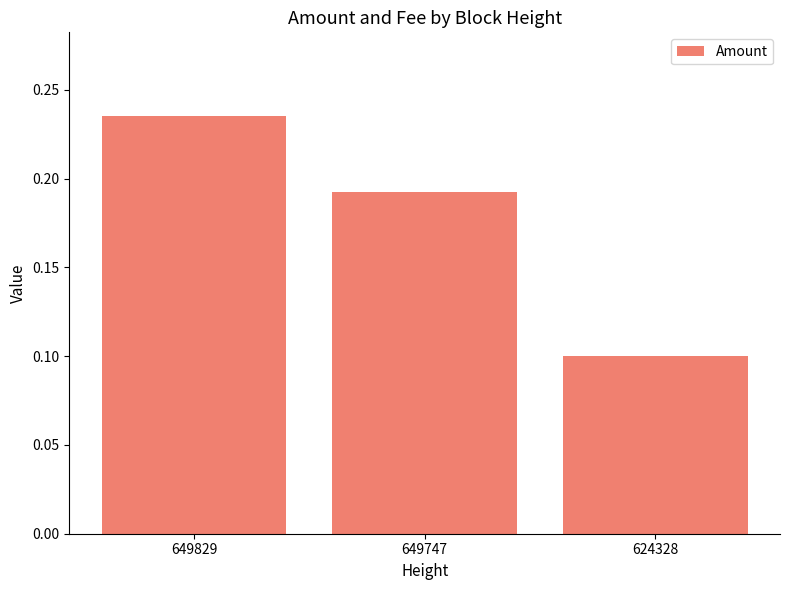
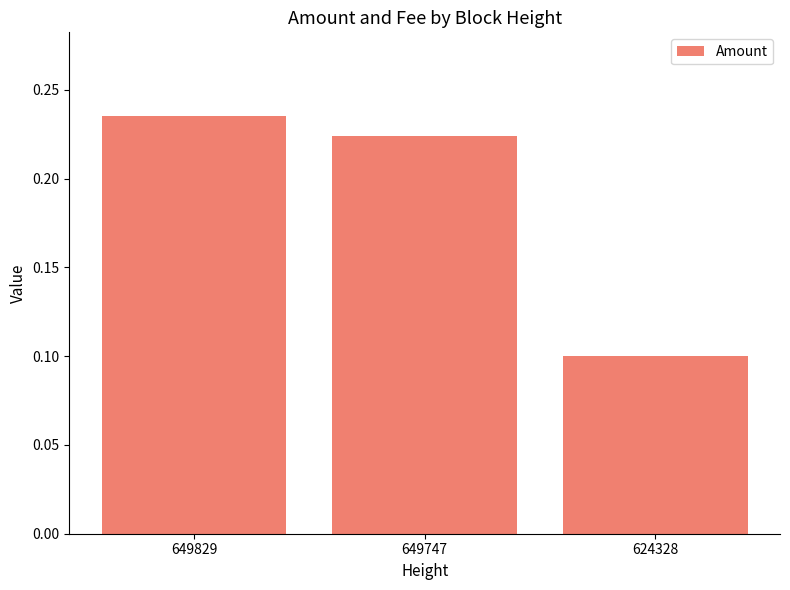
649747: 0.193 -> 0.224
